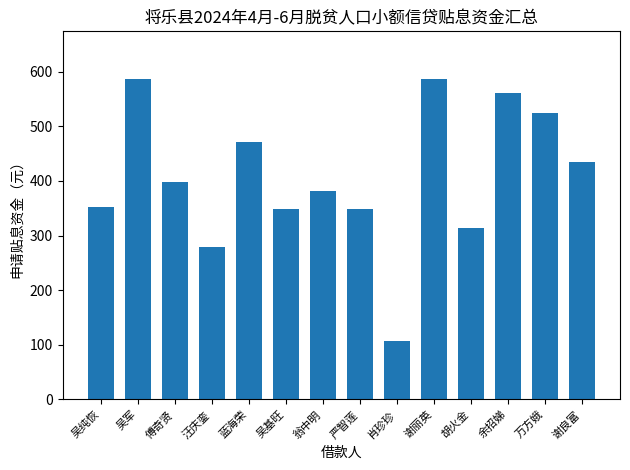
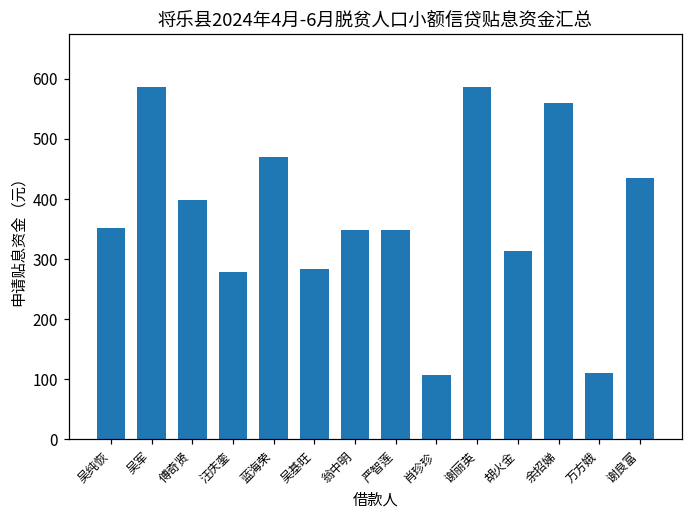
吴基旺: 350 -> 280
翁中明: 380 -> 350
万方娥: 520 -> 110
